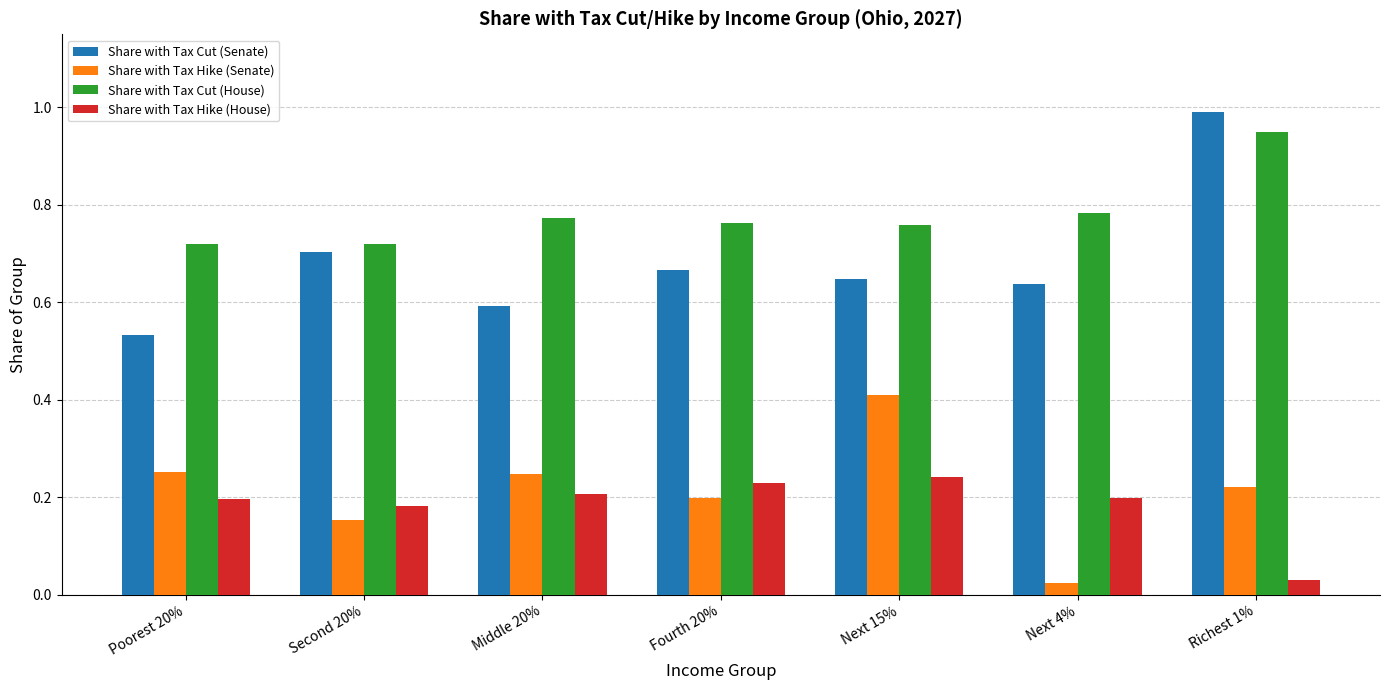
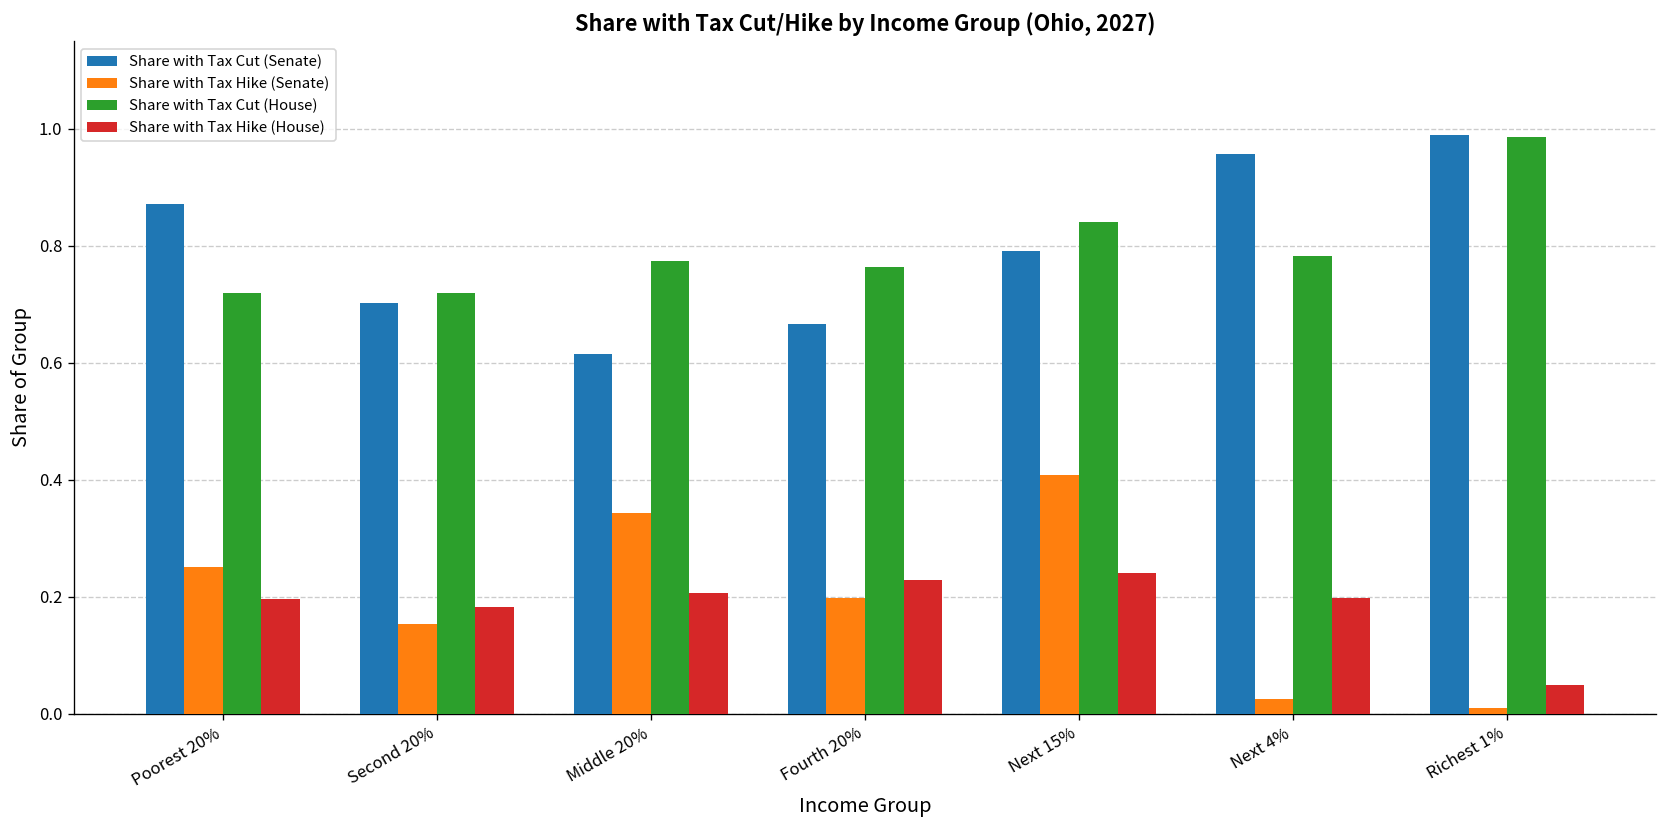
Share with Tax Cut (Senate), Poorest 20%: 0.53 -> 0.87
Share with Tax Cut (Senate), Middle 20%: 0.59 -> 0.62
Share with Tax Hike (Senate), Middle 20%: 0.25 -> 0.34
Share with Tax Cut (Senate), Next 15%: 0.65 -> 0.79
Share with Tax Cut (House), Next 15%: 0.76 -> 0.84
Share with Tax Cut (Senate), Next 4%: 0.64 -> 0.96
Share with Tax Hike (Senate), Richest 1%: 0.22 -> 0.01
Share with Tax Cut (House), Richest 1%: 0.95 -> 0.99
Share with Tax Hike (House), Richest 1%: 0.03 -> 0.05
